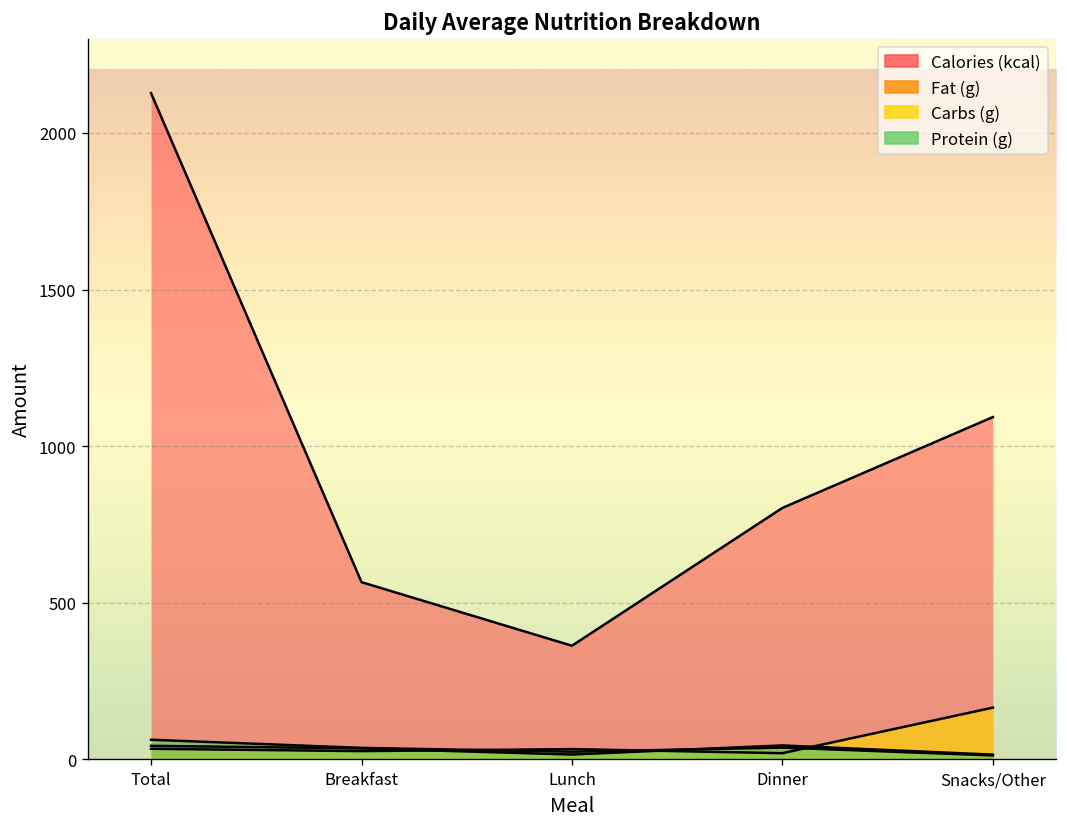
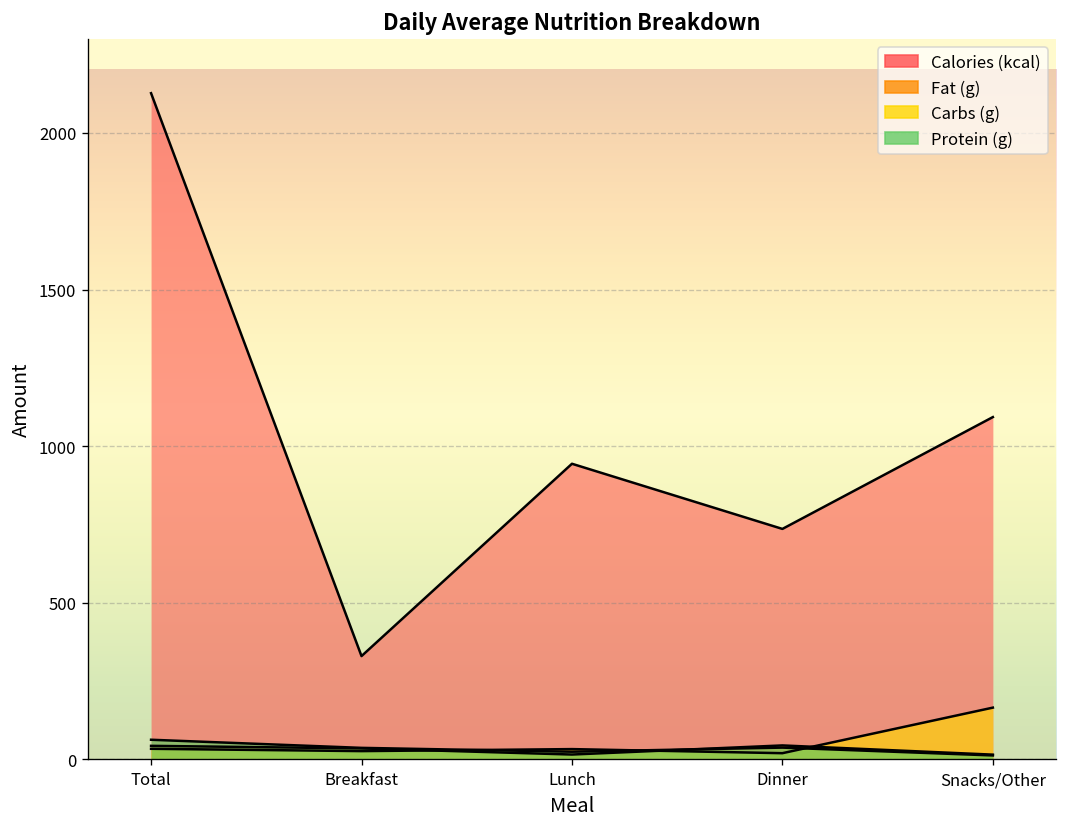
Calories (kcal), Breakfast: 570 -> 330
Calories (kcal), Lunch: 360 -> 940
Calories (kcal), Dinner: 800 -> 740
